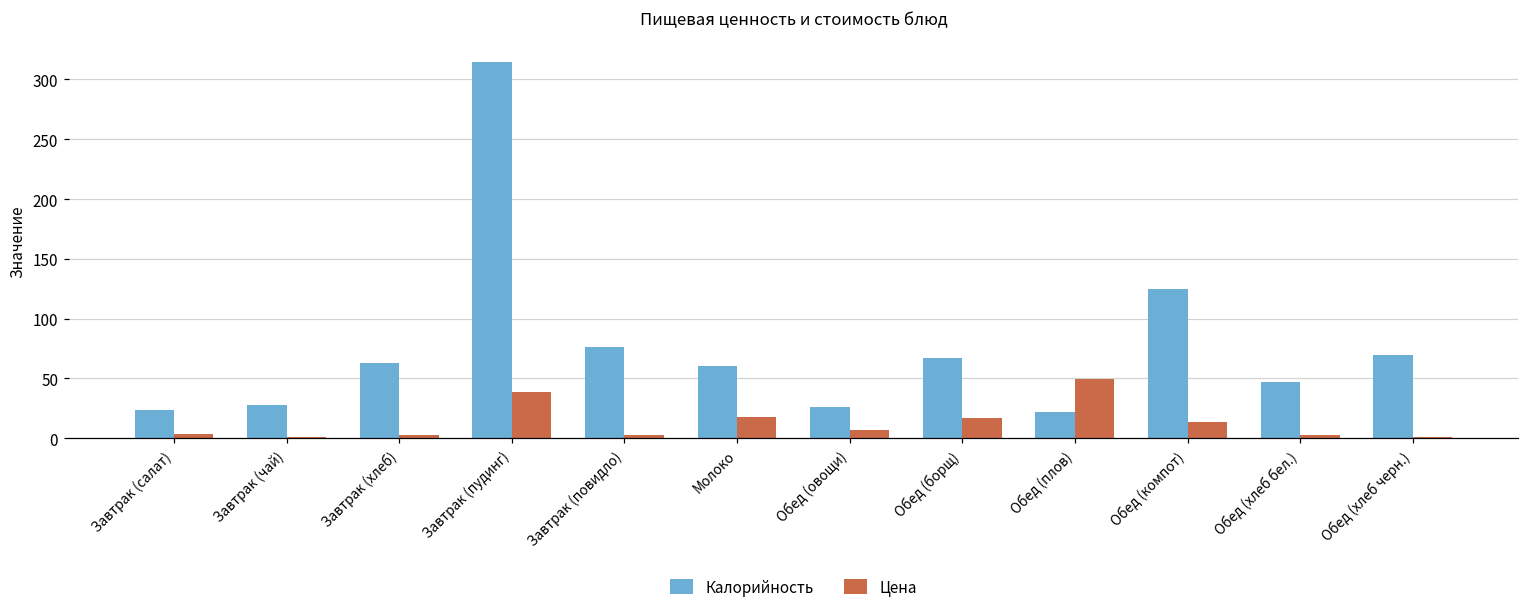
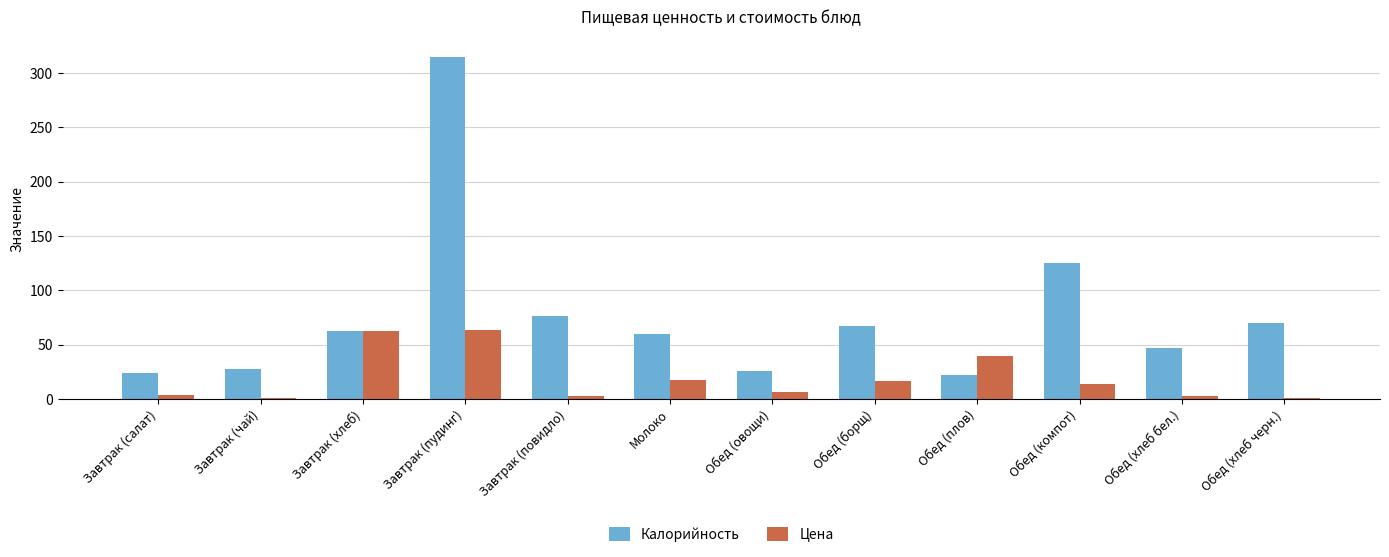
Цена, Завтрак (хлеб): 2 -> 63
Цена, Завтрак (пудинг): 39 -> 63
Цена, Обед (плов): 49 -> 40
